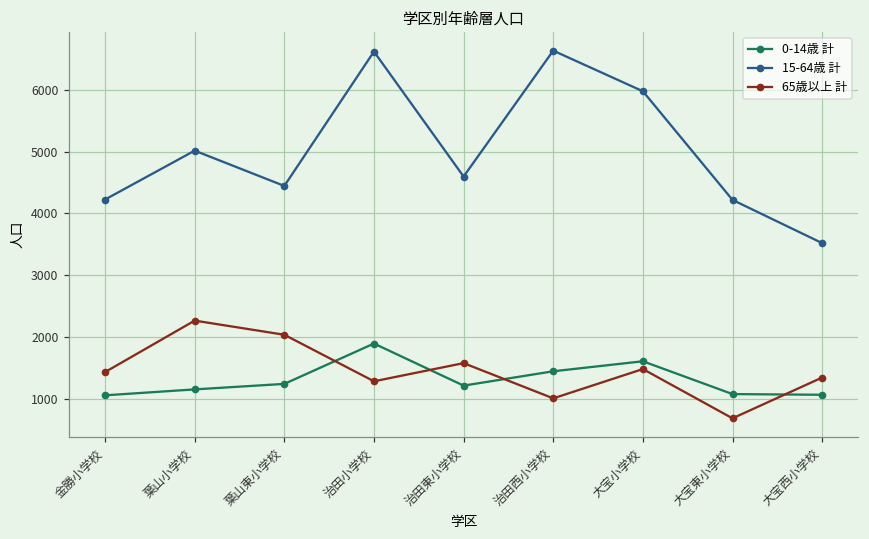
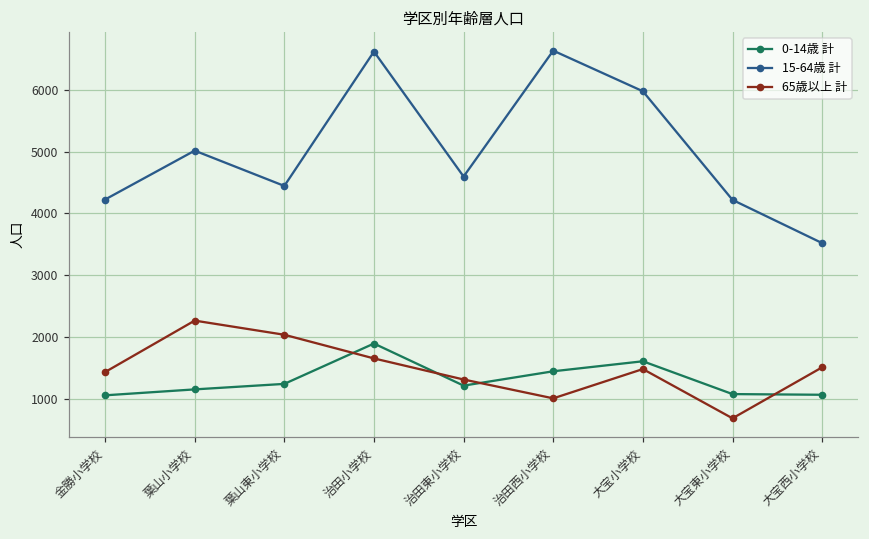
65歳以上 計, 治田小学校: 1300 -> 1700
65歳以上 計, 治田東小学校: 1600 -> 1300
65歳以上 計, 大宝西小学校: 1300 -> 1500
